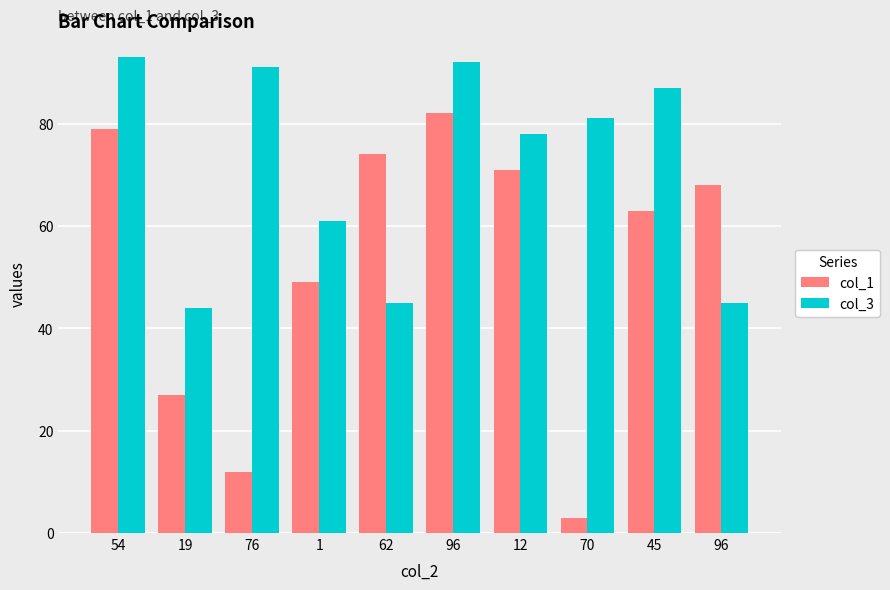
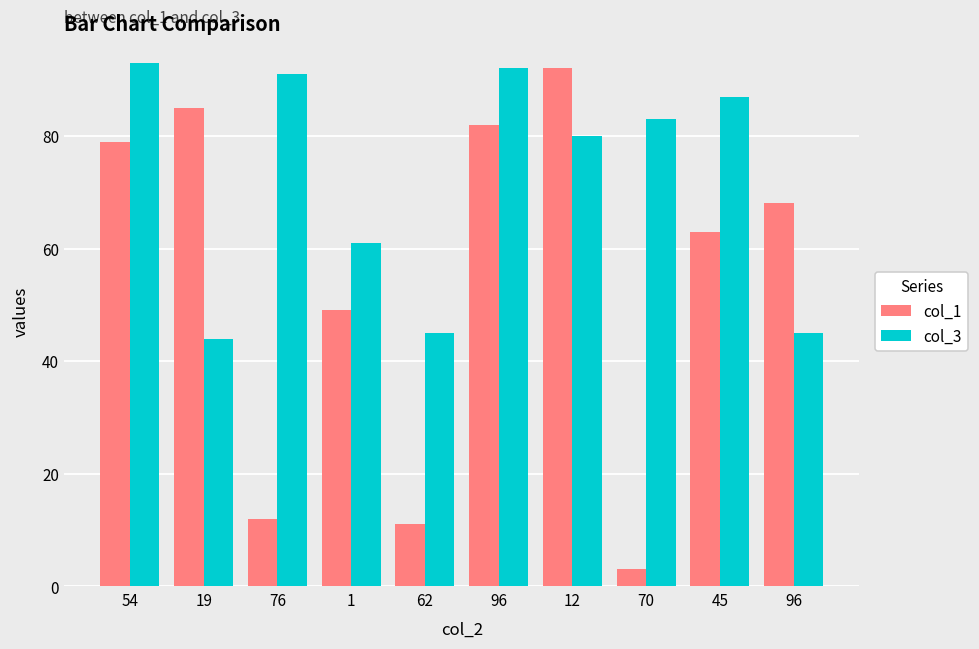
col_1, 19: 27 -> 85
col_1, 62: 74 -> 11
col_1, 12: 71 -> 92
col_3, 12: 78 -> 80
col_3, 70: 81 -> 83
